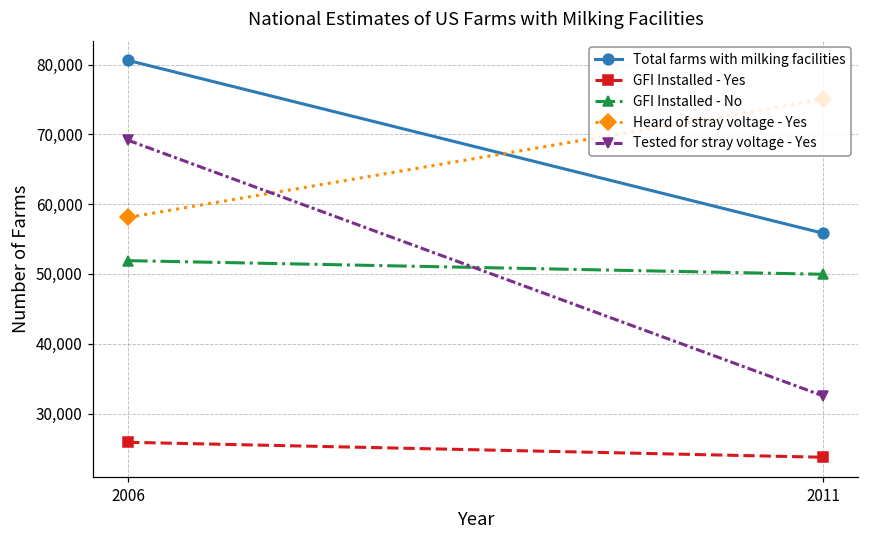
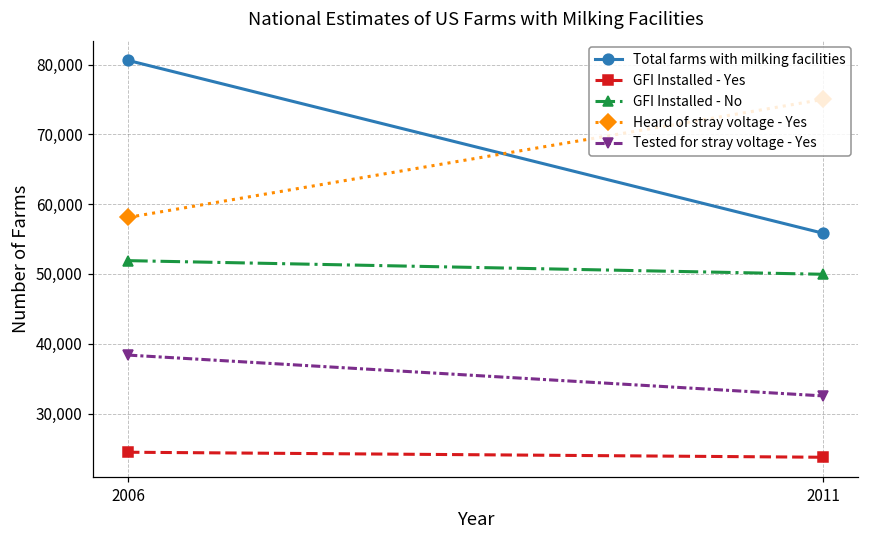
GFI Installed - Yes, 2006: 26,000 -> 24,000
Tested for stray voltage - Yes, 2006: 69,000 -> 38,000
